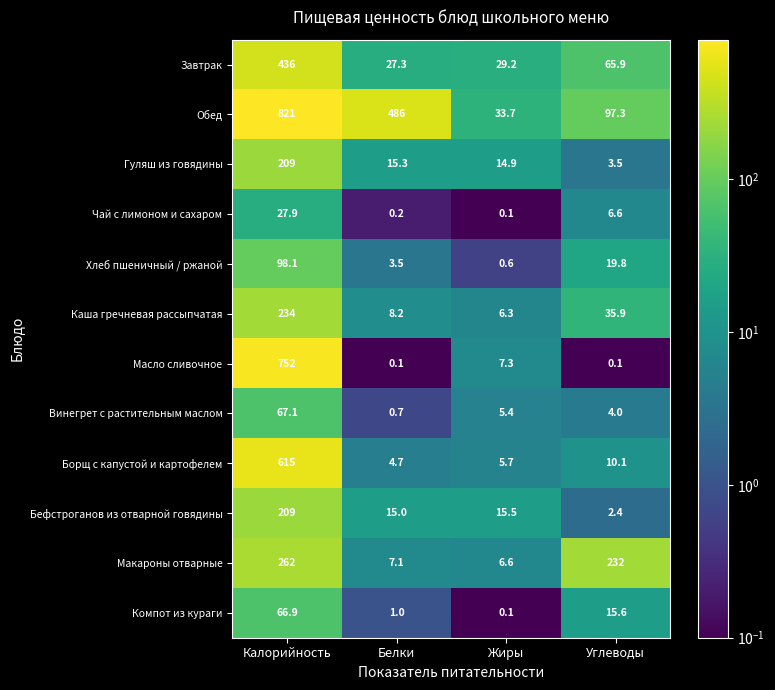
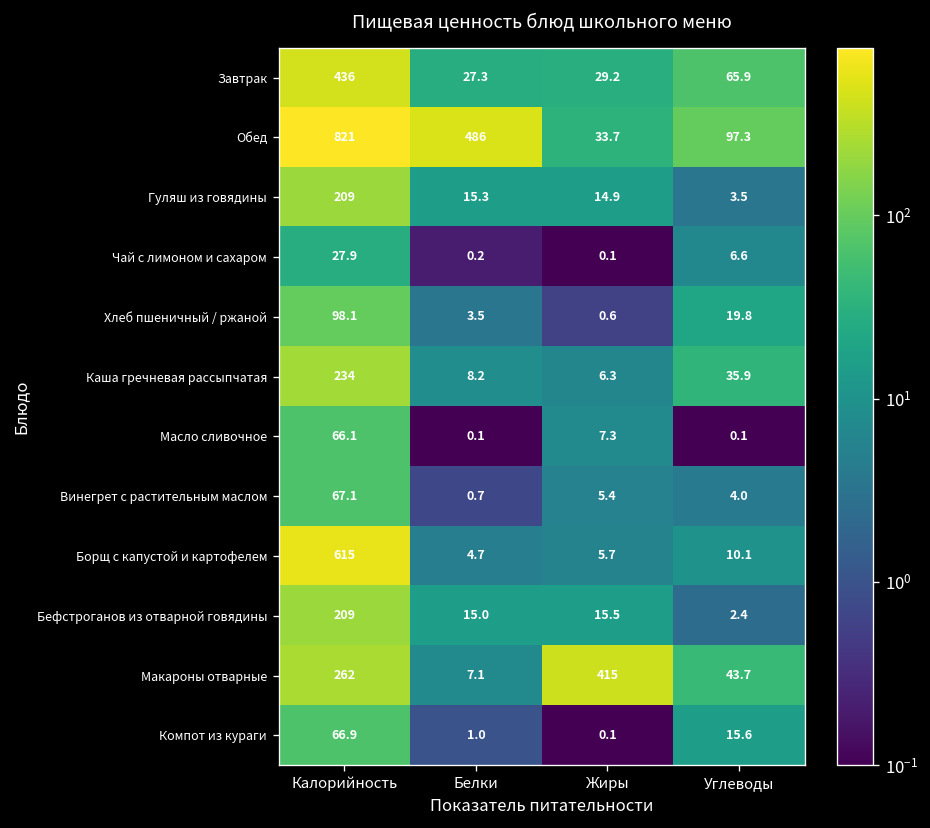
Масло сливочное, Калорийность: 752 -> 66.1
Макароны отварные, Жиры: 6.6 -> 415
Макароны отварные, Углеводы: 232 -> 43.7
